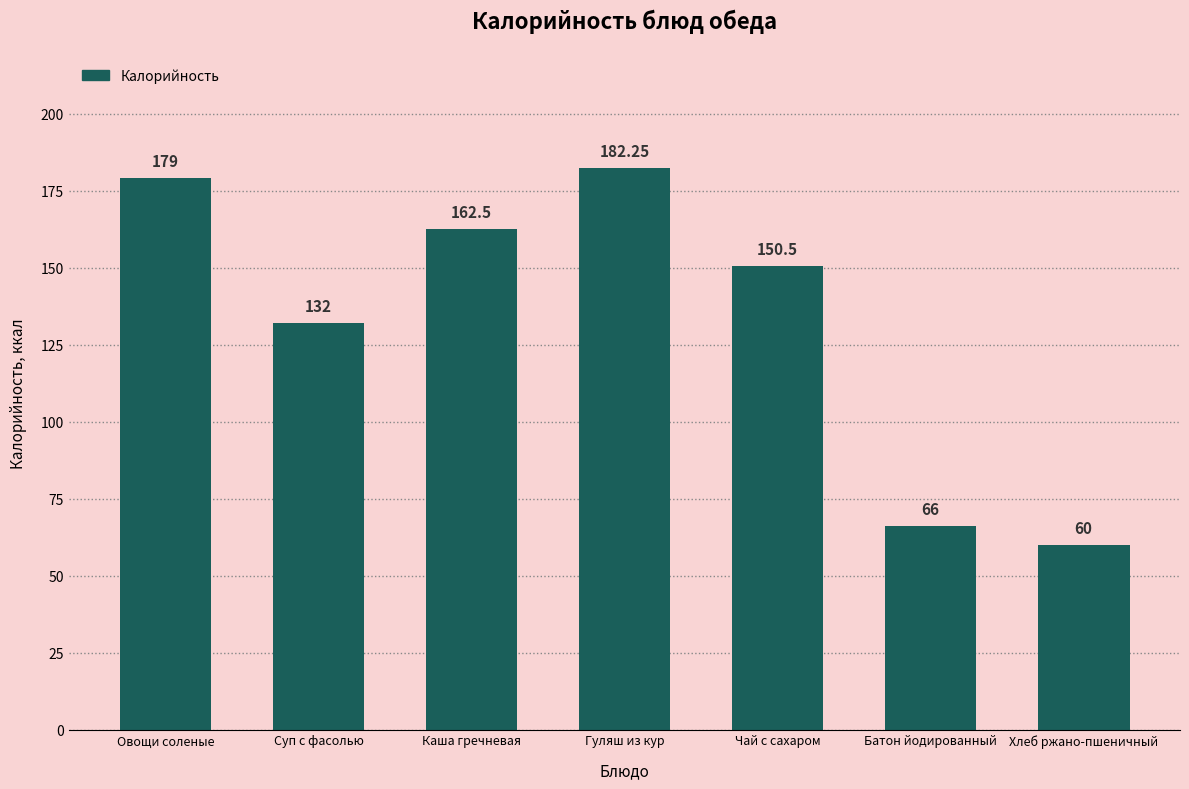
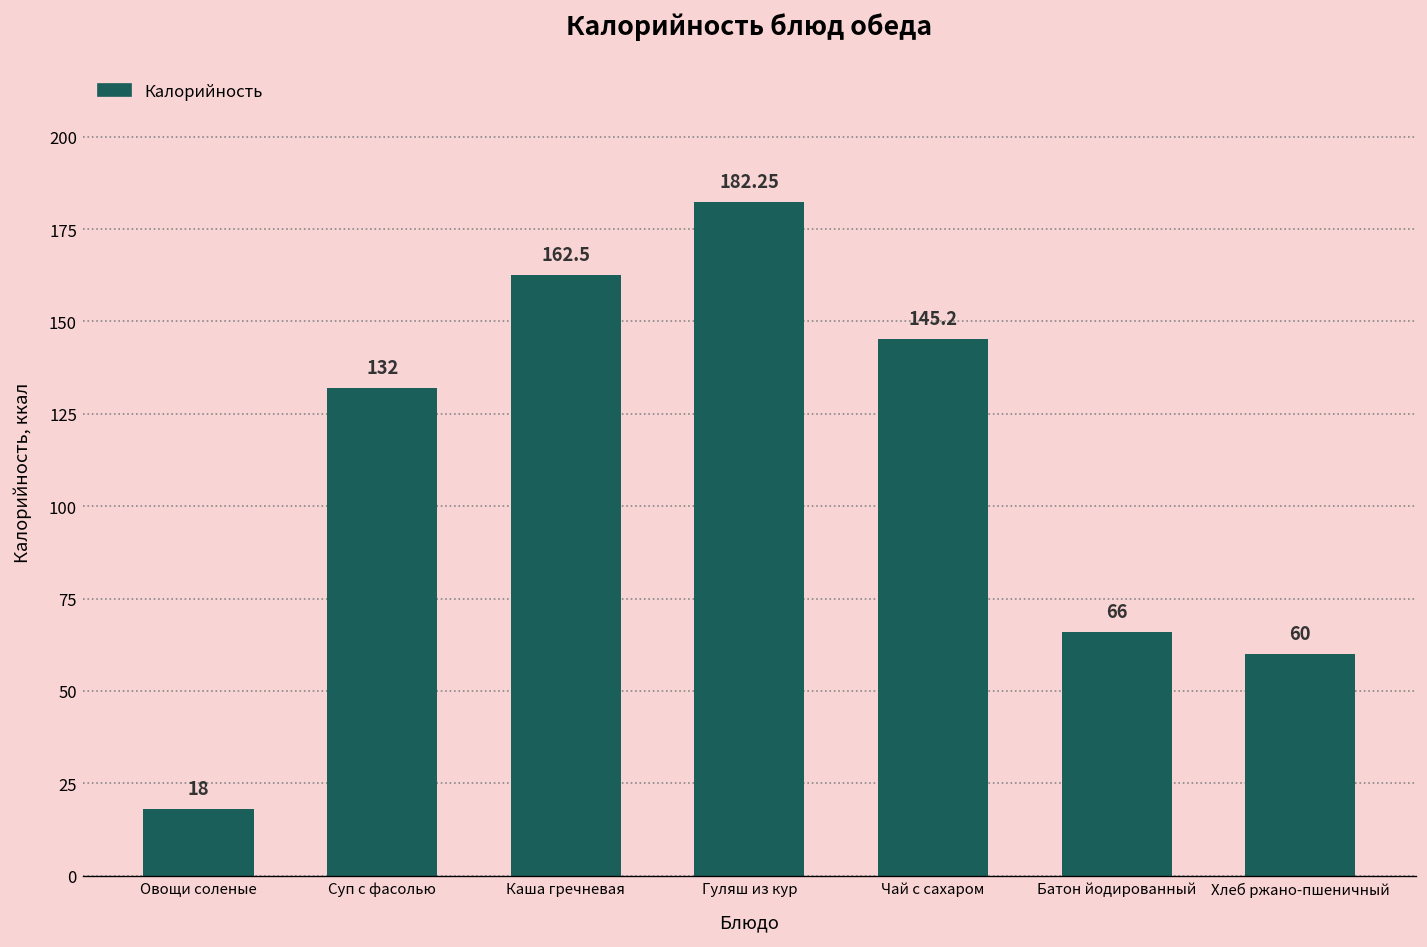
Овощи соленые: 179 -> 18
Чай с сахаром: 150.5 -> 145.2
